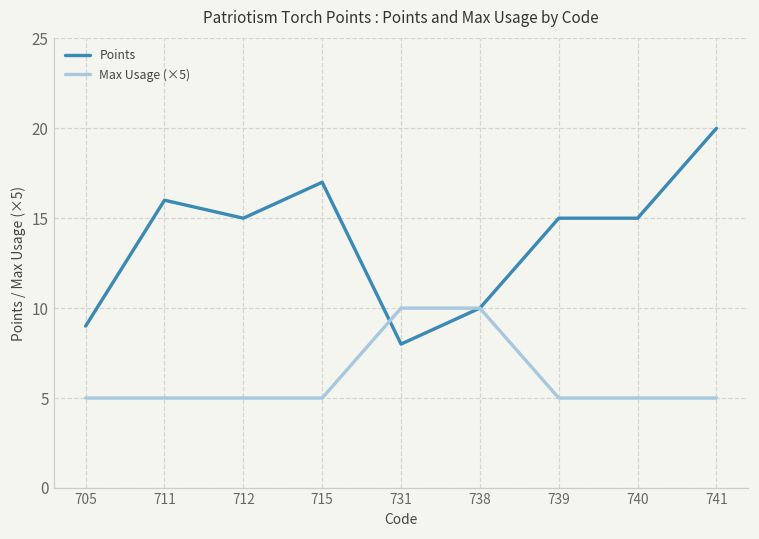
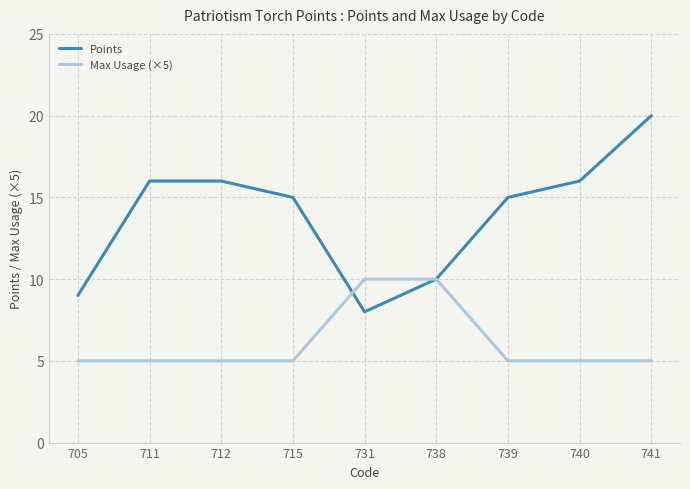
Points, 712: 15 -> 16
Points, 715: 17 -> 15
Points, 740: 15 -> 16
